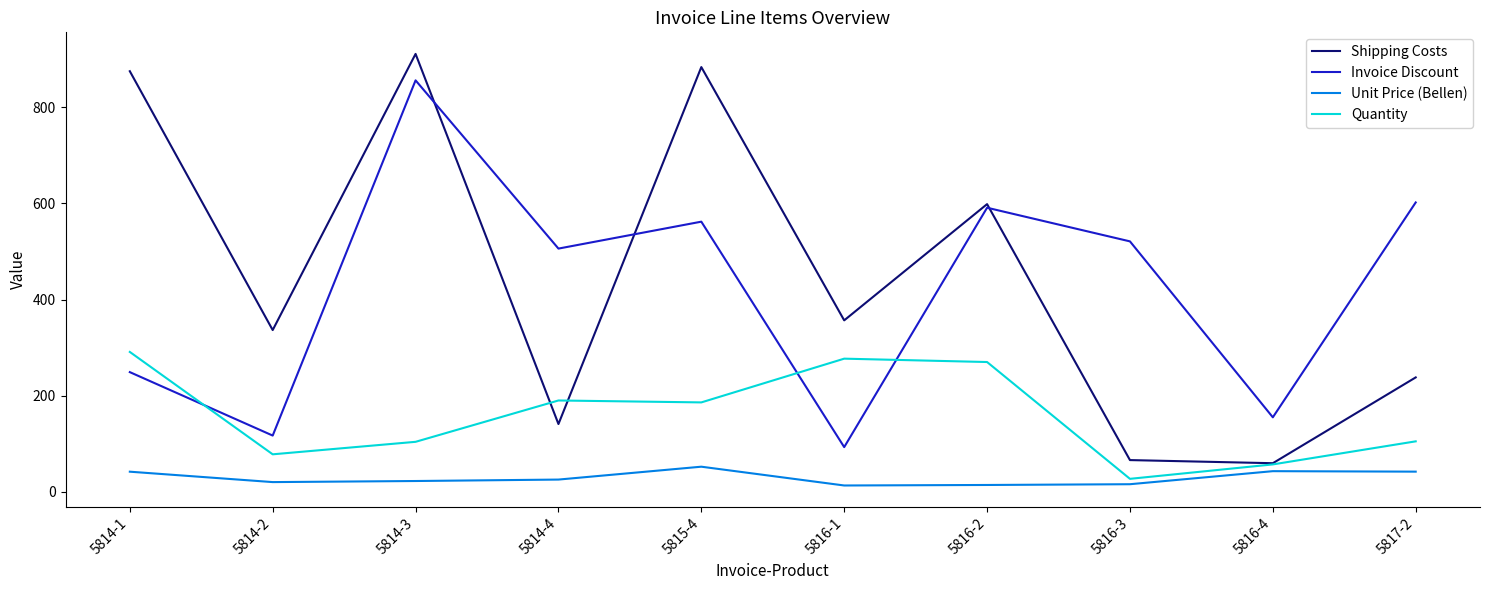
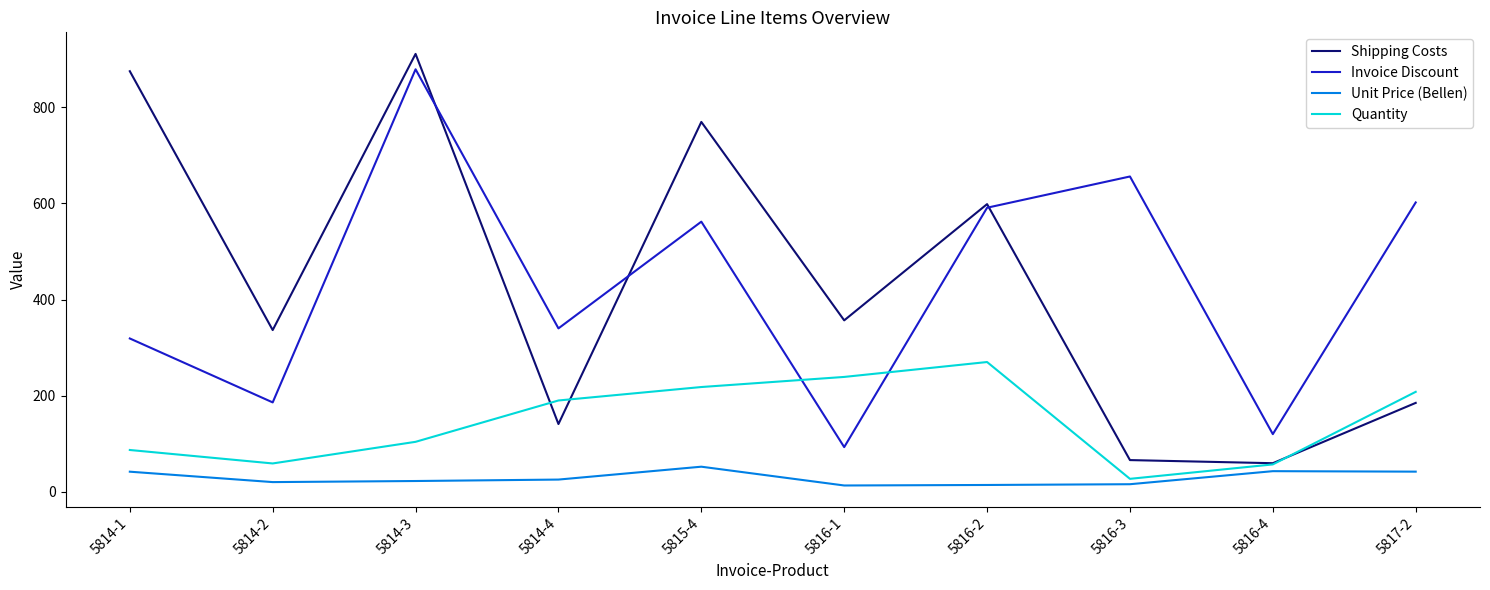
Invoice Discount, 5814-1: 250 -> 320
Quantity, 5814-1: 290 -> 90
Invoice Discount, 5814-2: 120 -> 190
Quantity, 5814-2: 80 -> 60
Invoice Discount, 5814-3: 860 -> 880
Invoice Discount, 5814-4: 510 -> 340
Shipping Costs, 5815-4: 880 -> 770
Quantity, 5815-4: 190 -> 220
Quantity, 5816-1: 280 -> 240
Invoice Discount, 5816-3: 520 -> 660
Invoice Discount, 5816-4: 160 -> 120
Shipping Costs, 5817-2: 240 -> 190
Quantity, 5817-2: 110 -> 210
